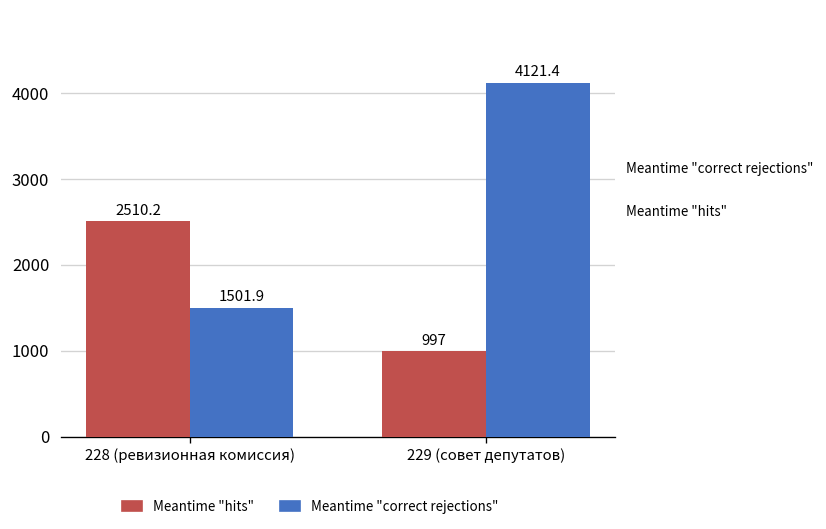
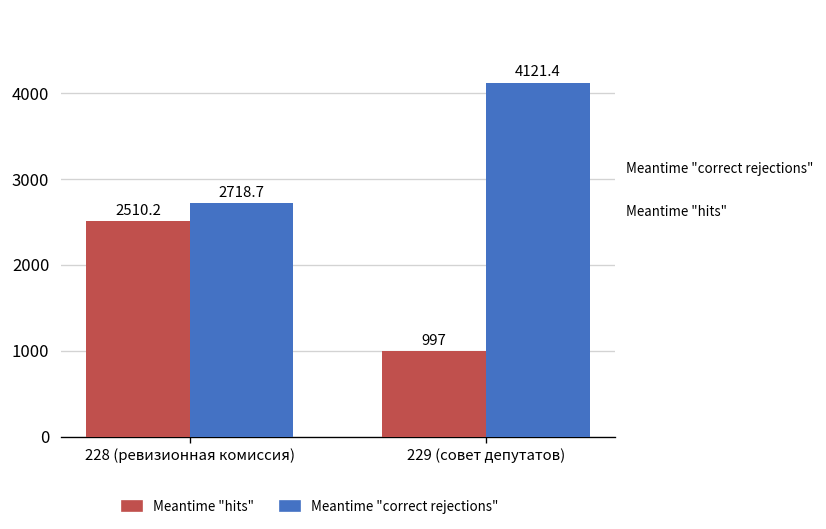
Meantime "correct rejections", 228 (ревизионная комиссия): 1501.9 -> 2718.7
